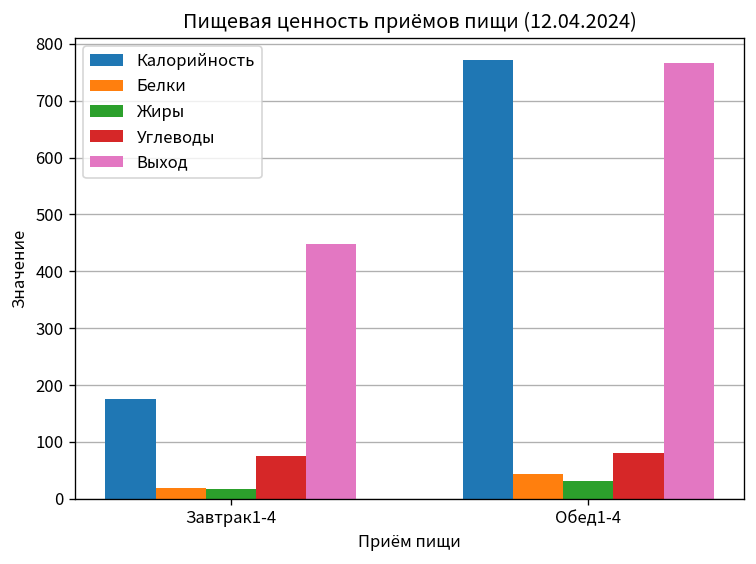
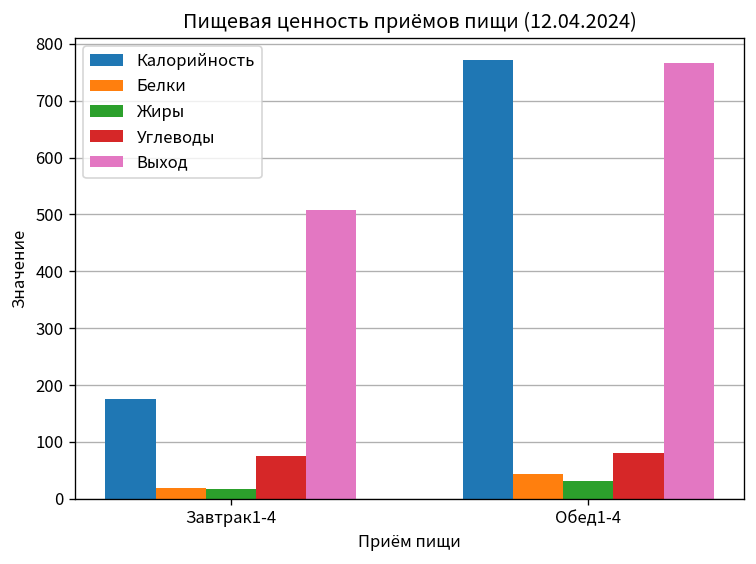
Выход, Завтрак1-4: 450 -> 510
